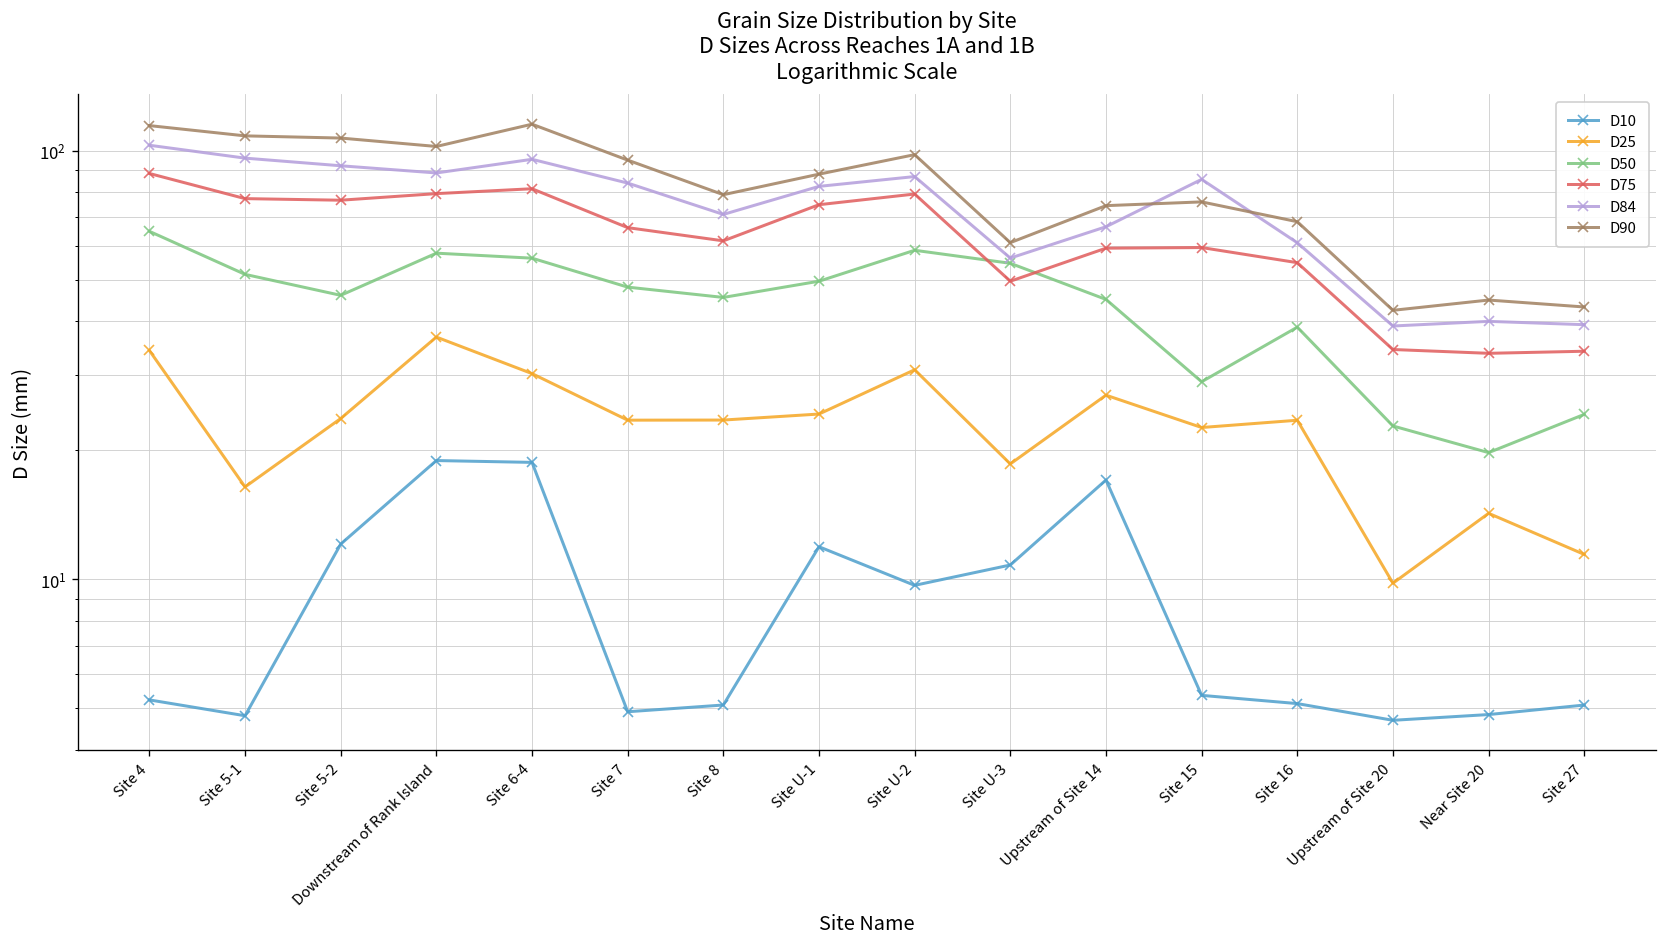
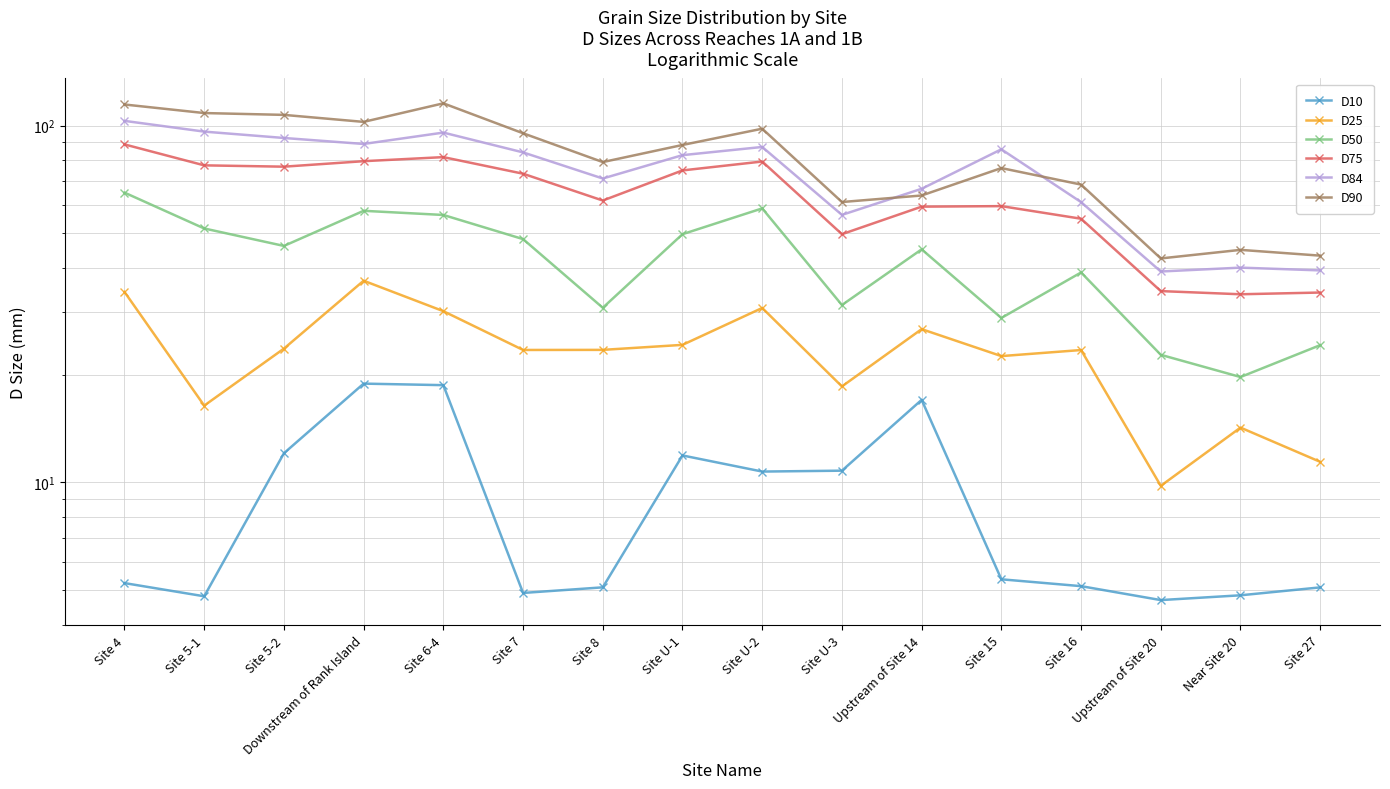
D75, Site 7: 66 -> 73
D50, Site 8: 45 -> 31
D10, Site U-2: 9.7 -> 10.7
D50, Site U-3: 55 -> 31
D90, Upstream of Site 14: 74 -> 64
